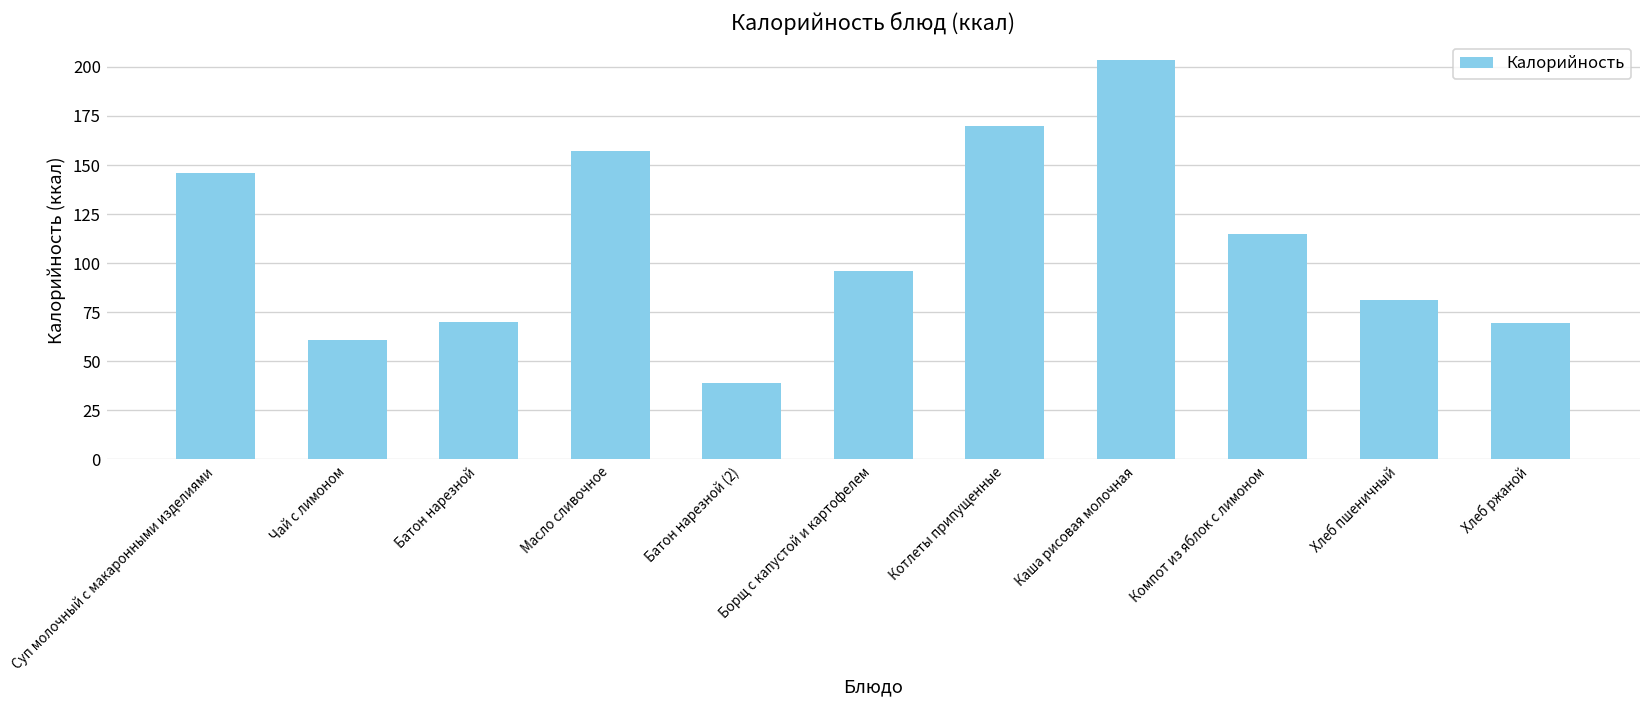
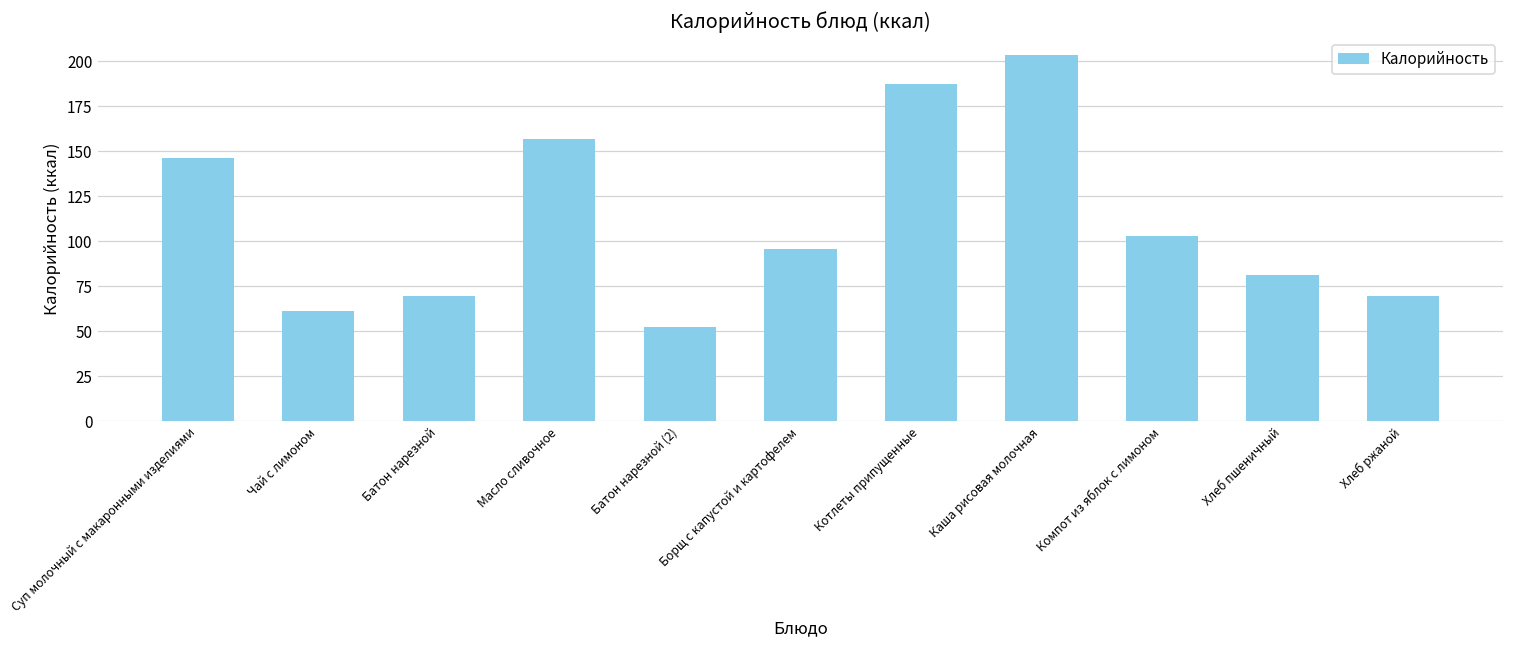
Батон нарезной (2): 39 -> 52
Котлеты припущенные: 170 -> 188
Компот из яблок с лимоном: 115 -> 103
